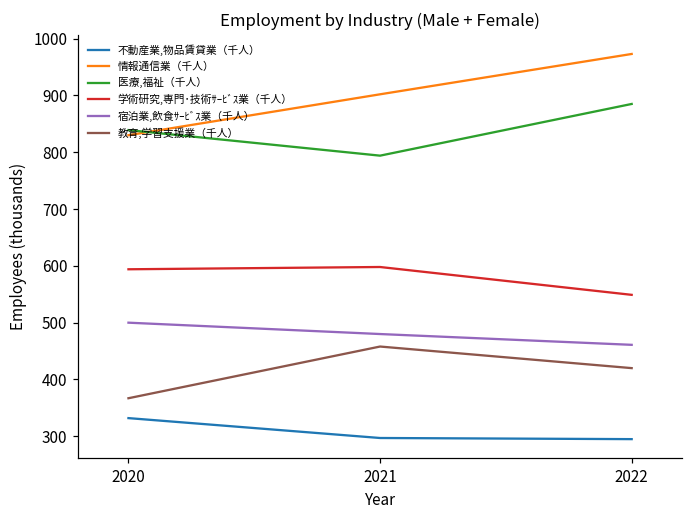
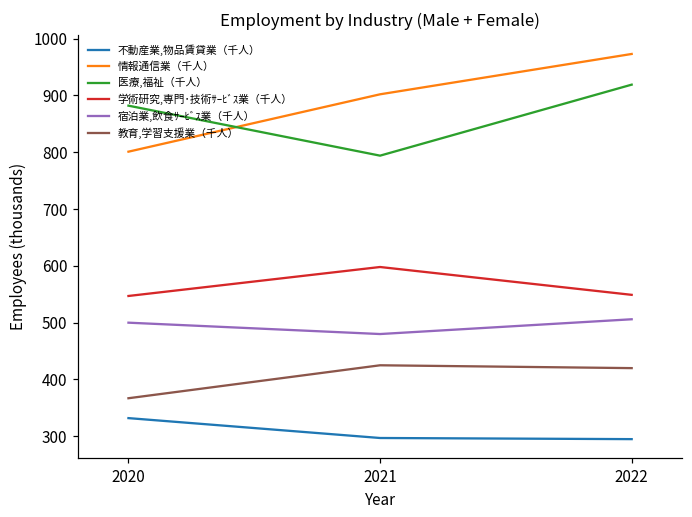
情報通信業（千人）, 2020: 830 -> 800
医療,福祉（千人）, 2020: 840 -> 880
学術研究,専門･技術ｻｰﾋﾞｽ業（千人）, 2020: 590 -> 550
教育,学習支援業（千人）, 2021: 460 -> 430
医療,福祉（千人）, 2022: 890 -> 920
宿泊業,飲食ｻｰﾋﾞｽ業（千人）, 2022: 460 -> 510
